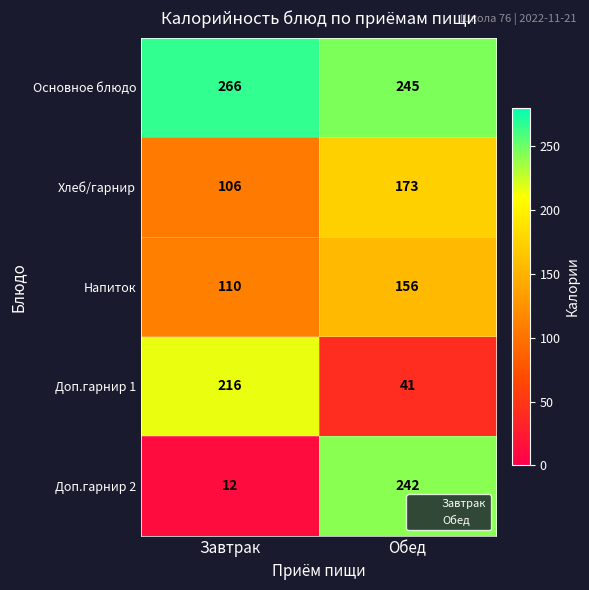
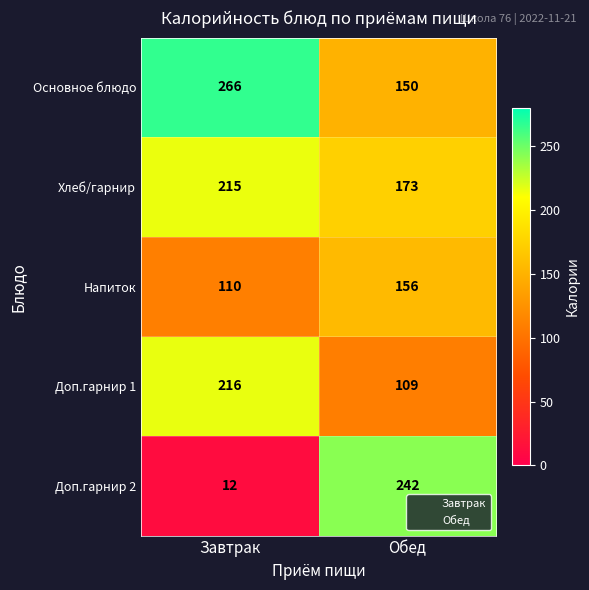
Основное блюдо, Обед: 245 -> 150
Хлеб/гарнир, Завтрак: 106 -> 215
Доп.гарнир 1, Обед: 41 -> 109
